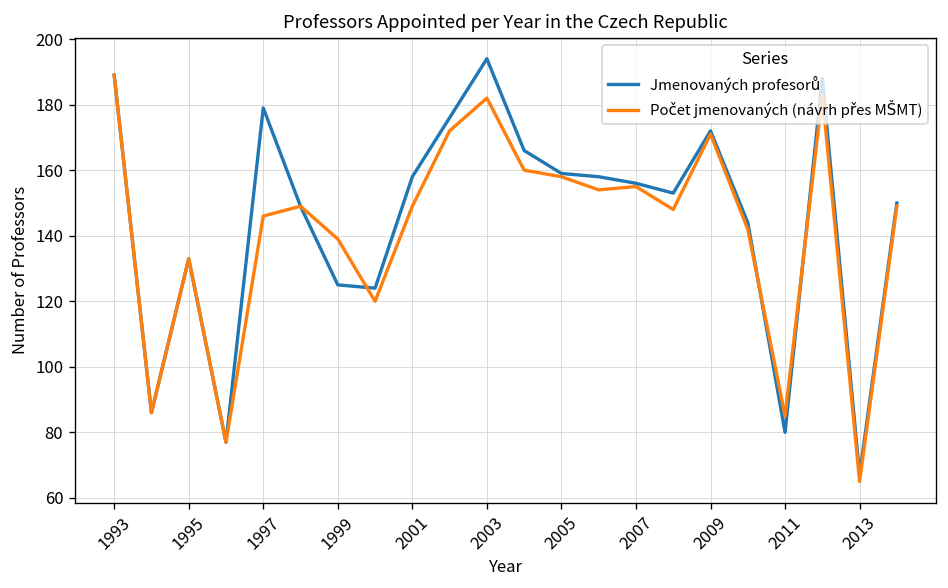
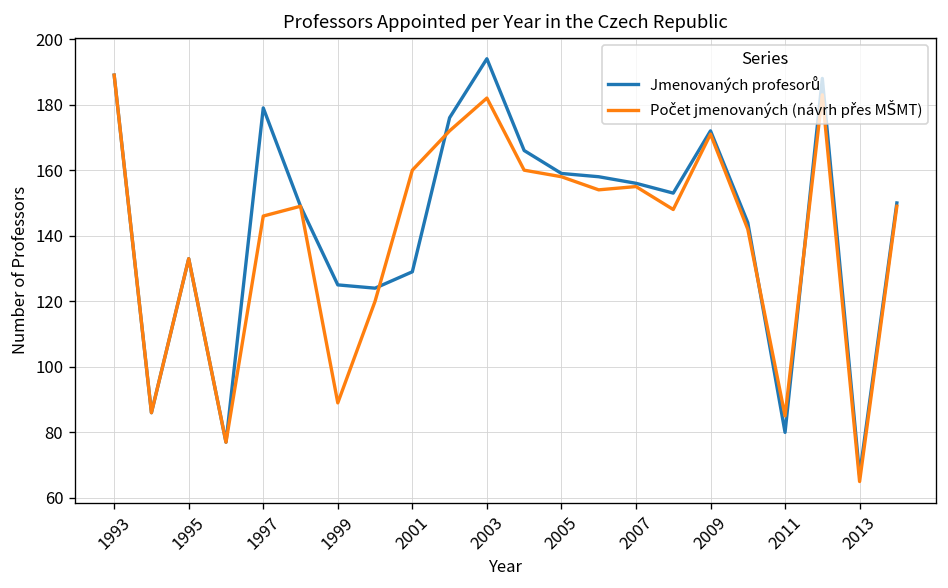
Počet jmenovaných (návrh přes MŠMT), 1999: 139 -> 89
Jmenovaných profesorů, 2001: 158 -> 129
Počet jmenovaných (návrh přes MŠMT), 2001: 149 -> 160
